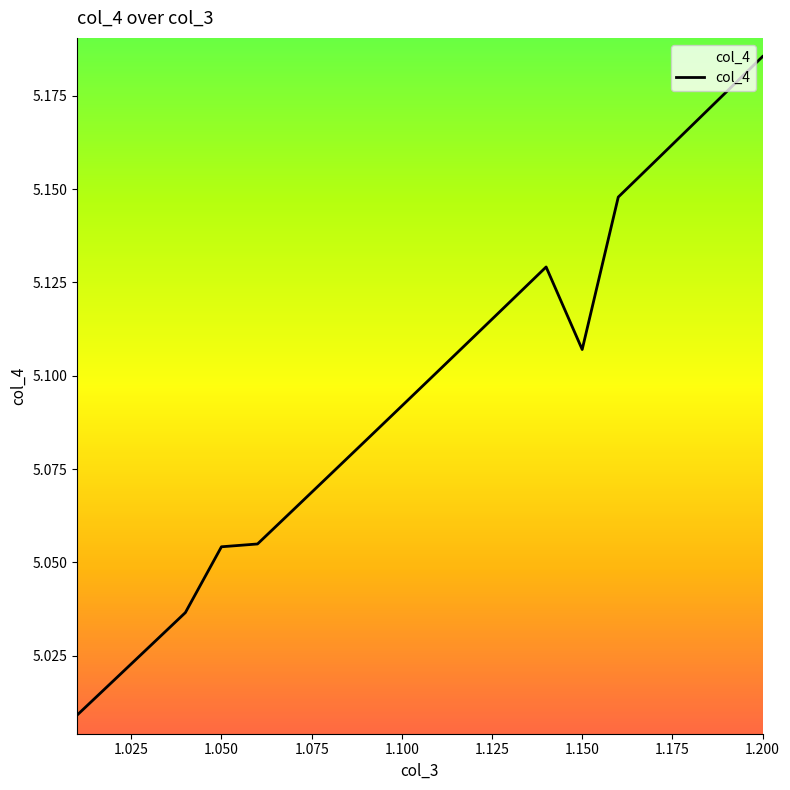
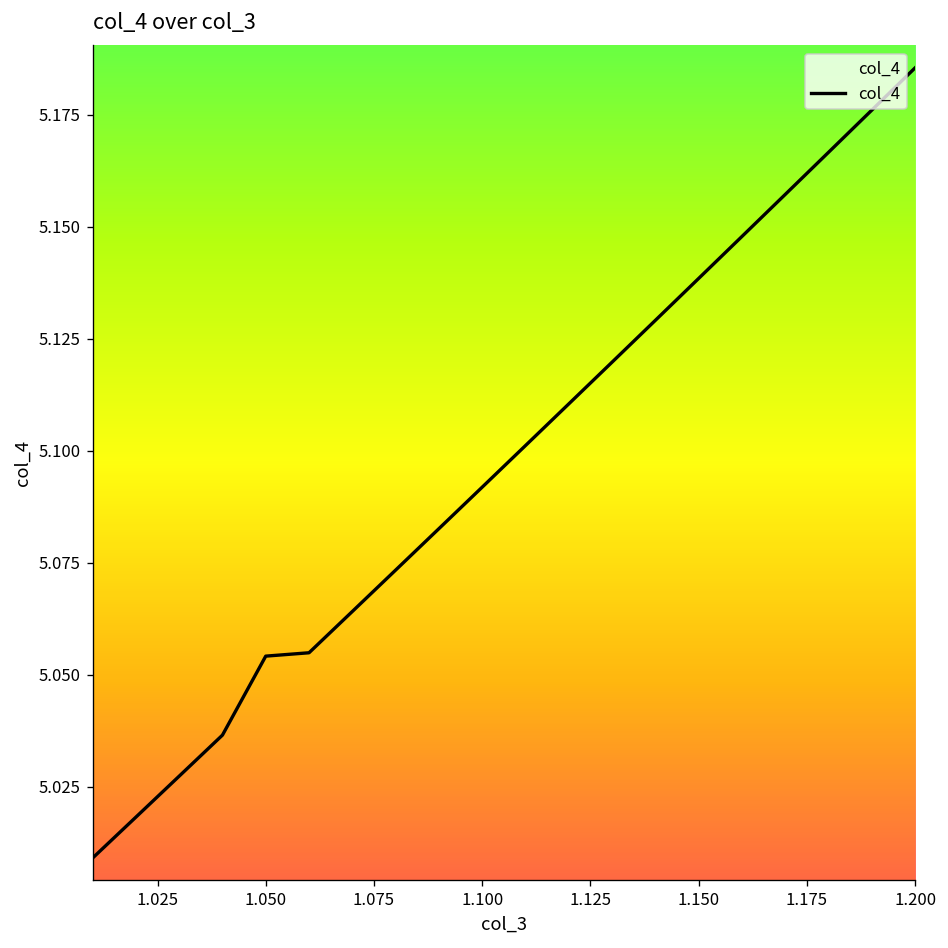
1.150: 5.107 -> 5.139
